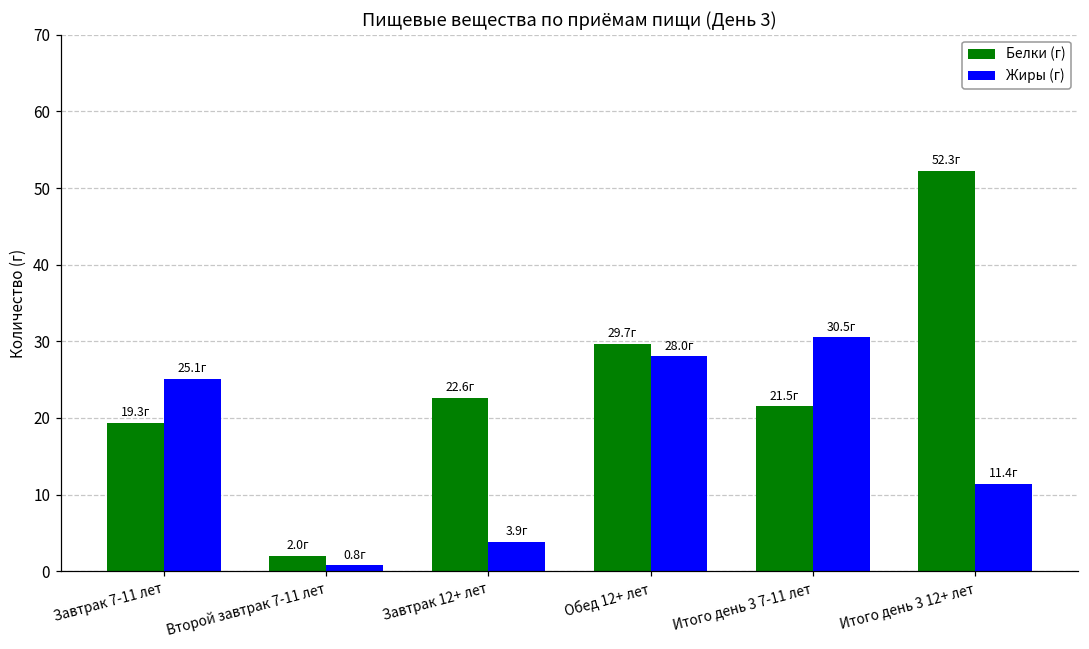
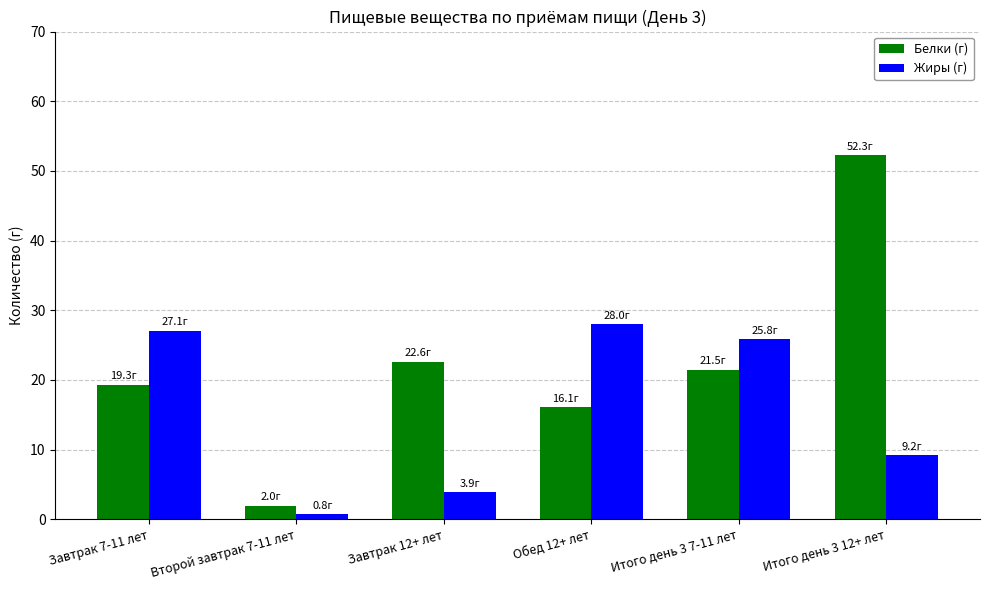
Жиры (г), Завтрак 7-11 лет: 25.1г -> 27.1г
Белки (г), Обед 12+ лет: 29.7г -> 16.1г
Жиры (г), Итого день 3 7-11 лет: 30.5г -> 25.8г
Жиры (г), Итого день 3 12+ лет: 11.4г -> 9.2г
